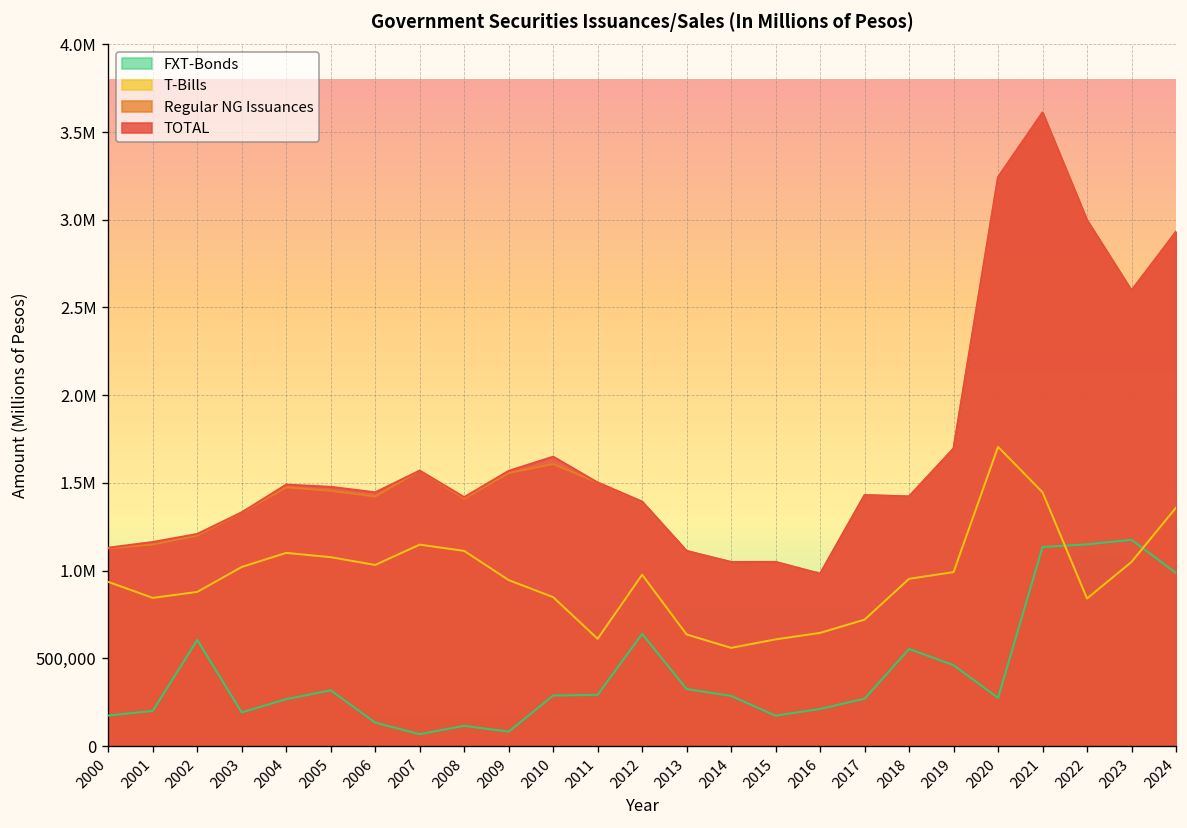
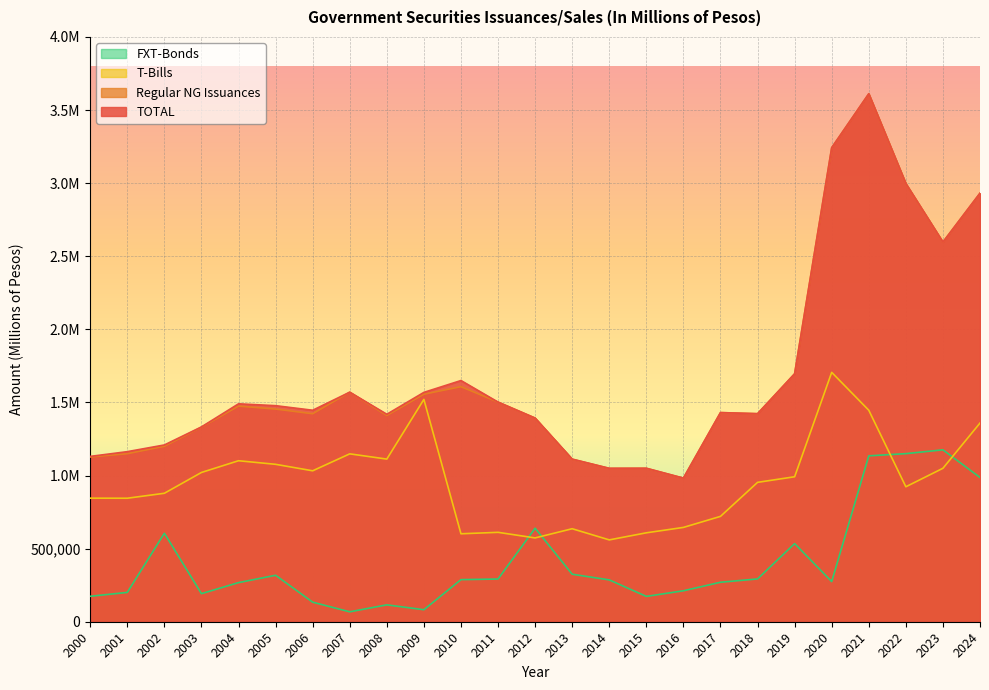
T-Bills, 2000: 940,000 -> 850,000
T-Bills, 2009: 950,000 -> 1,520,000
T-Bills, 2010: 850,000 -> 600,000
T-Bills, 2012: 980,000 -> 570,000
FXT-Bonds, 2018: 550,000 -> 290,000
FXT-Bonds, 2019: 460,000 -> 530,000
T-Bills, 2022: 840,000 -> 920,000
